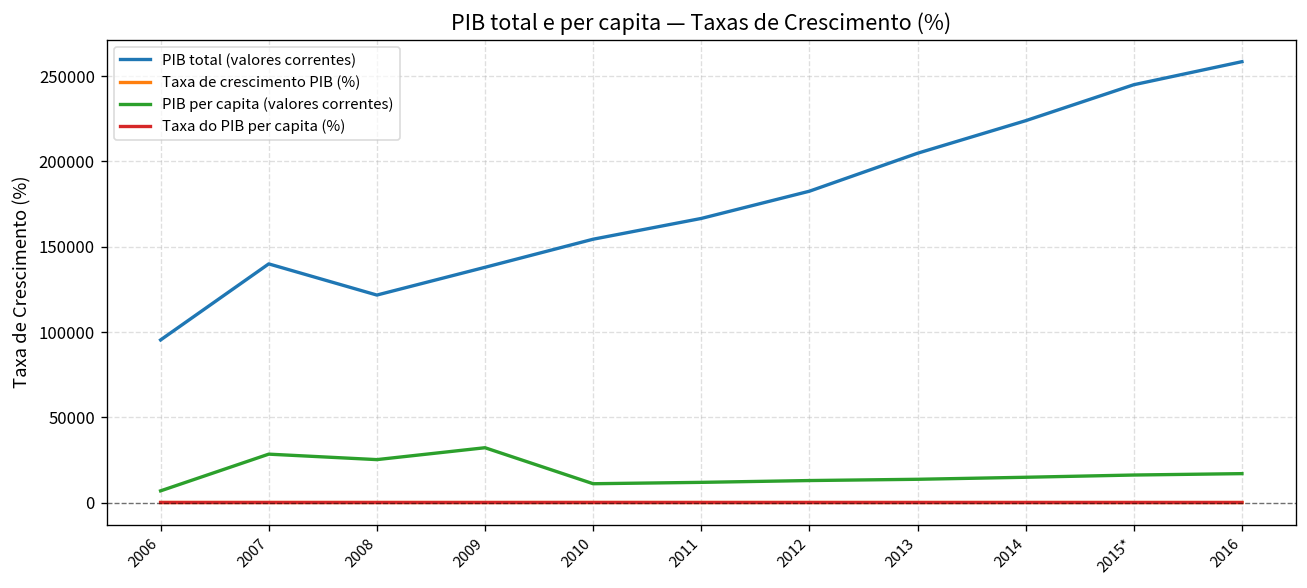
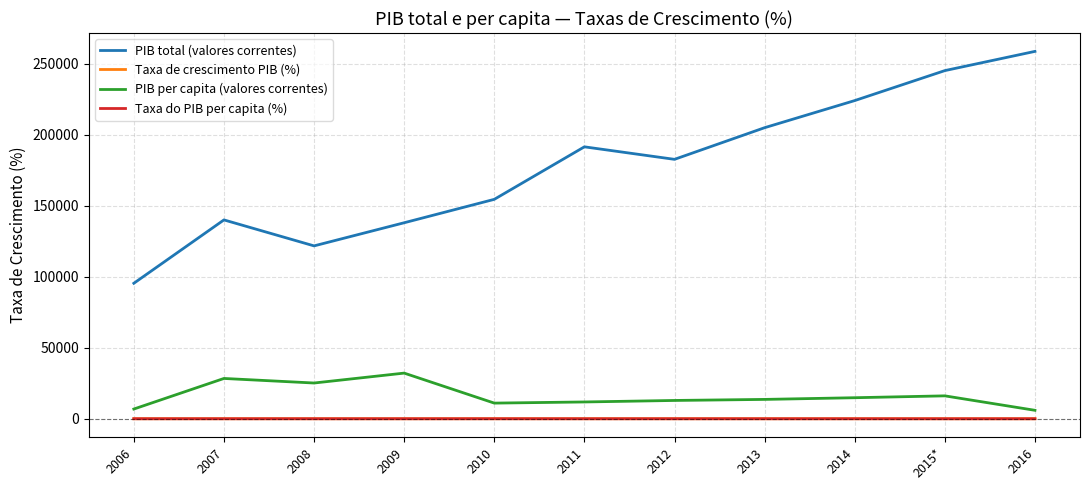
PIB total (valores correntes), 2011: 167000 -> 191000
PIB per capita (valores correntes), 2016: 17000 -> 6000
